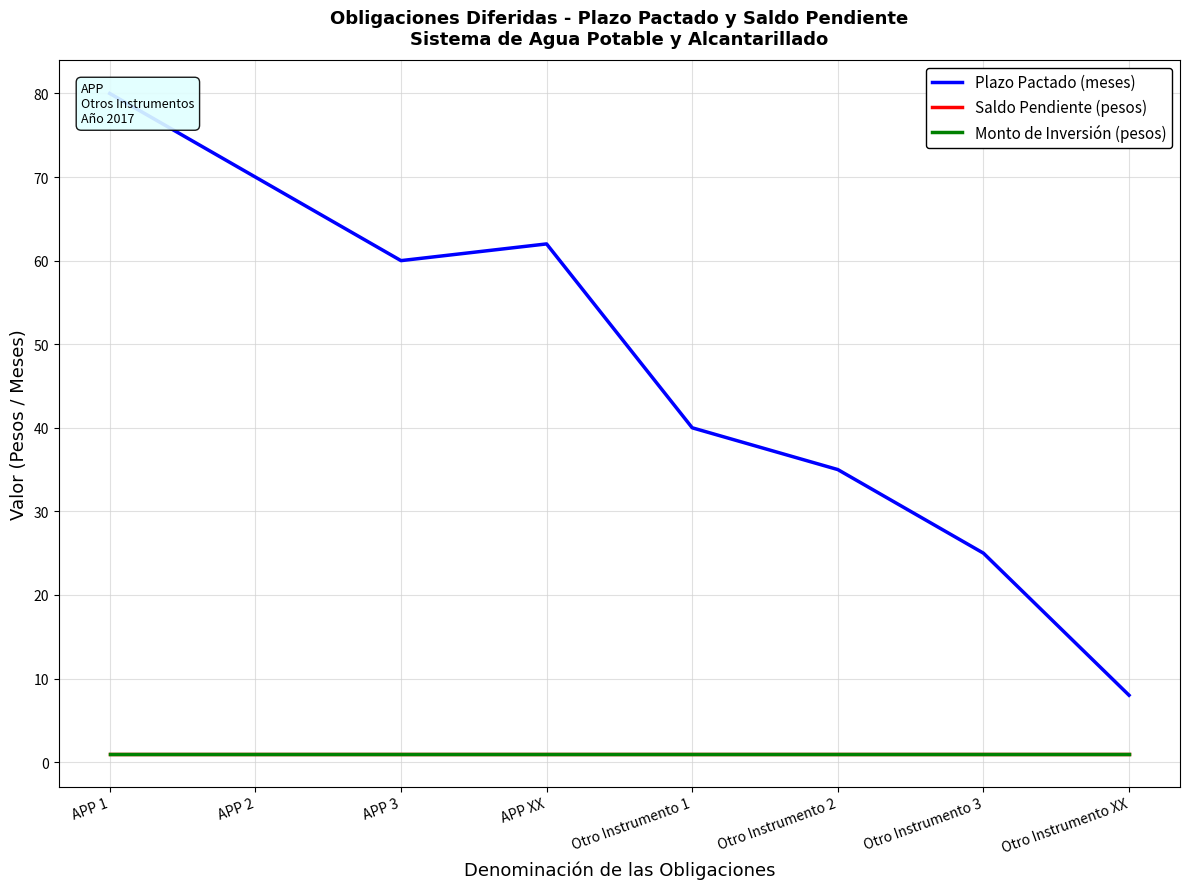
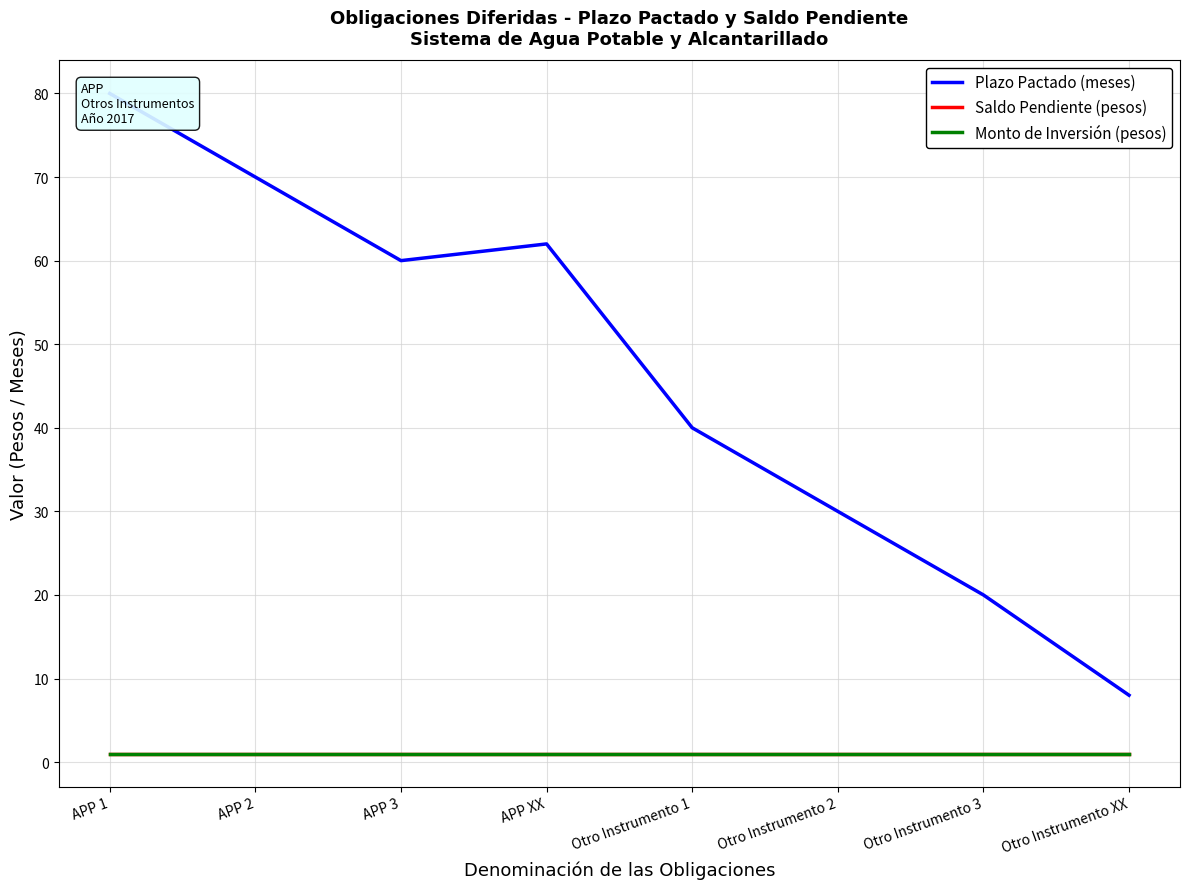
Plazo Pactado (meses), Otro Instrumento 2: 35 -> 30
Plazo Pactado (meses), Otro Instrumento 3: 25 -> 20
